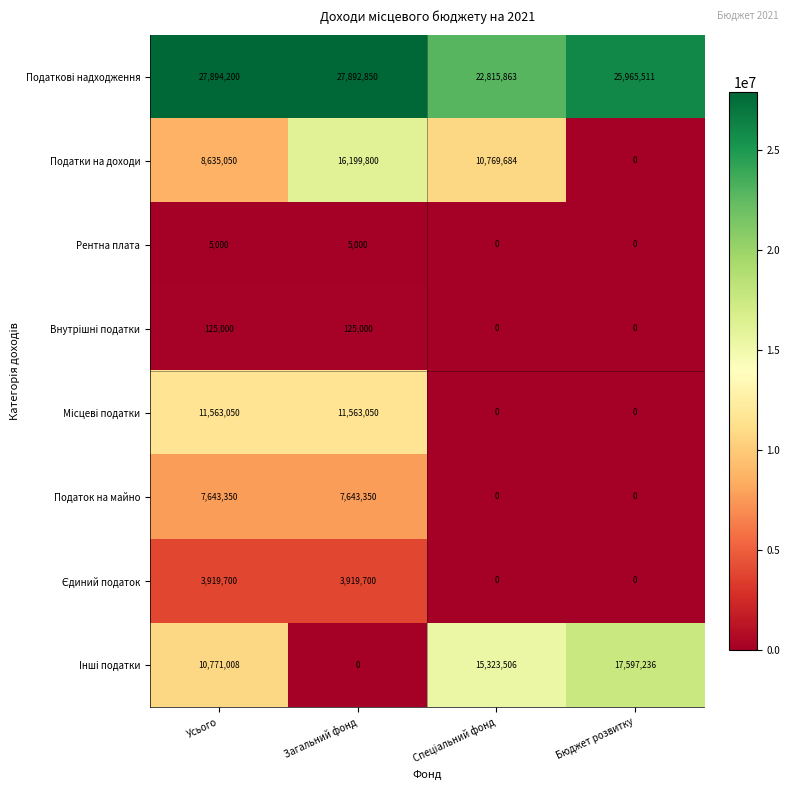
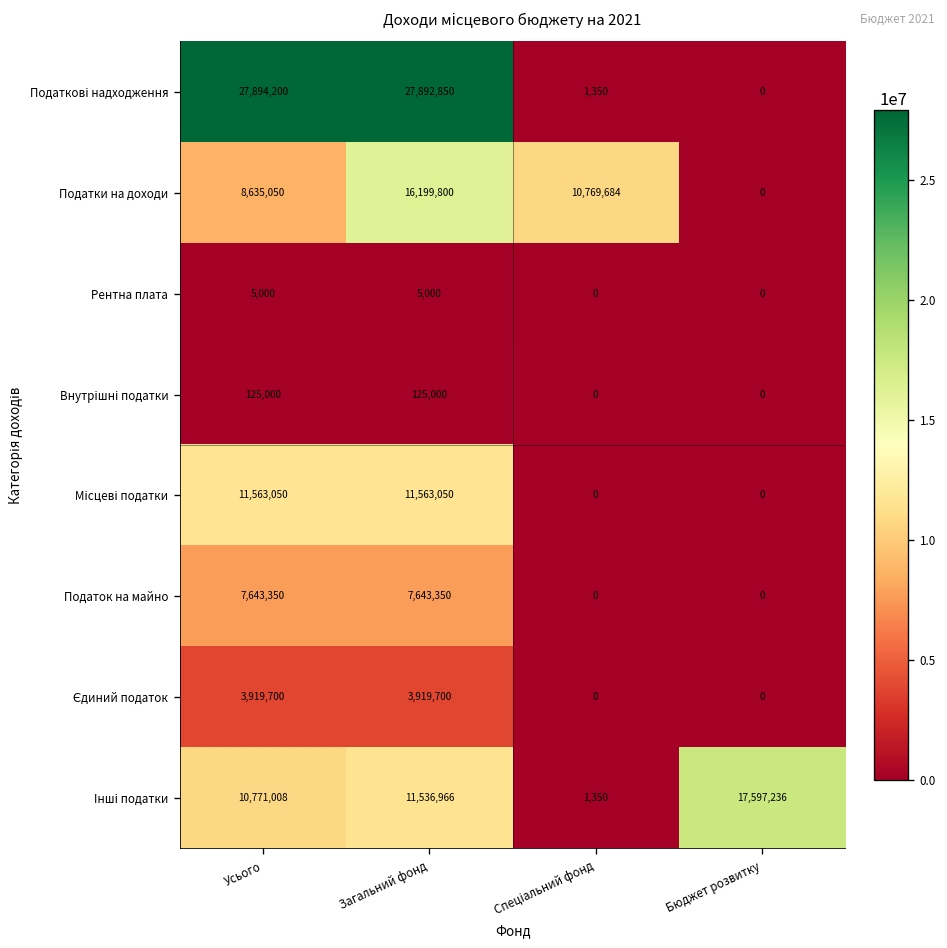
Податкові надходження, Спеціальний фонд: 22,815,863 -> 1,350
Податкові надходження, Бюджет розвитку: 25,965,511 -> 0
Інші податки, Загальний фонд: 0 -> 11,536,966
Інші податки, Спеціальний фонд: 15,323,506 -> 1,350
